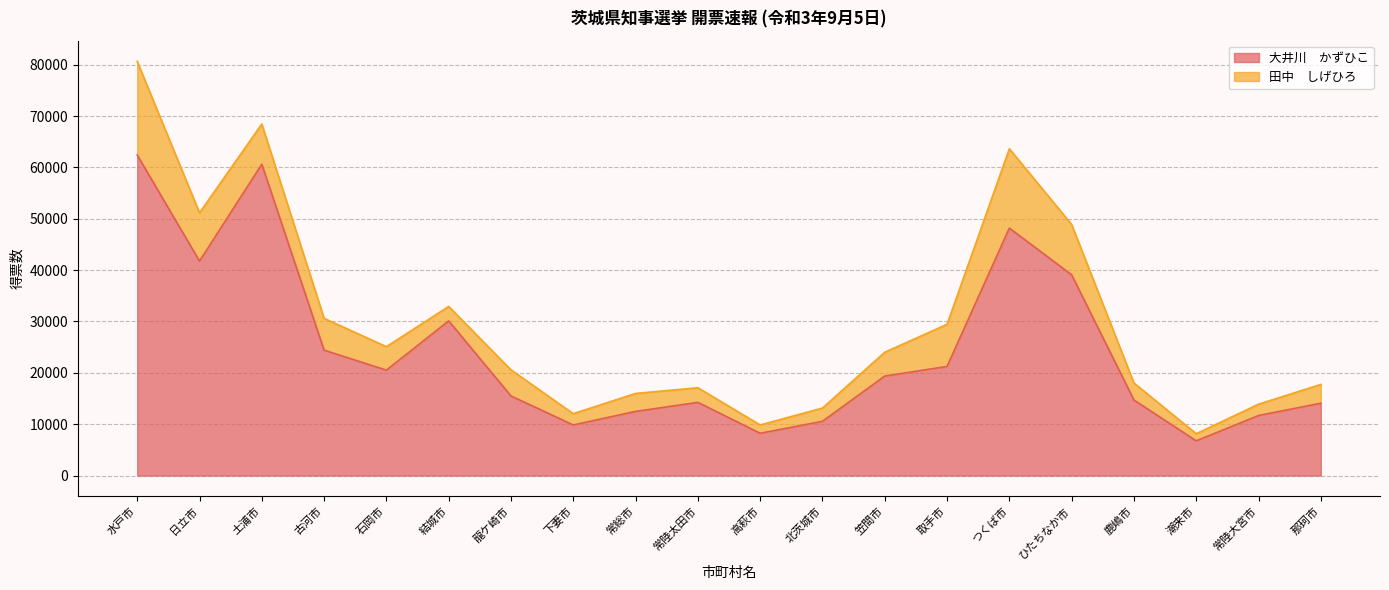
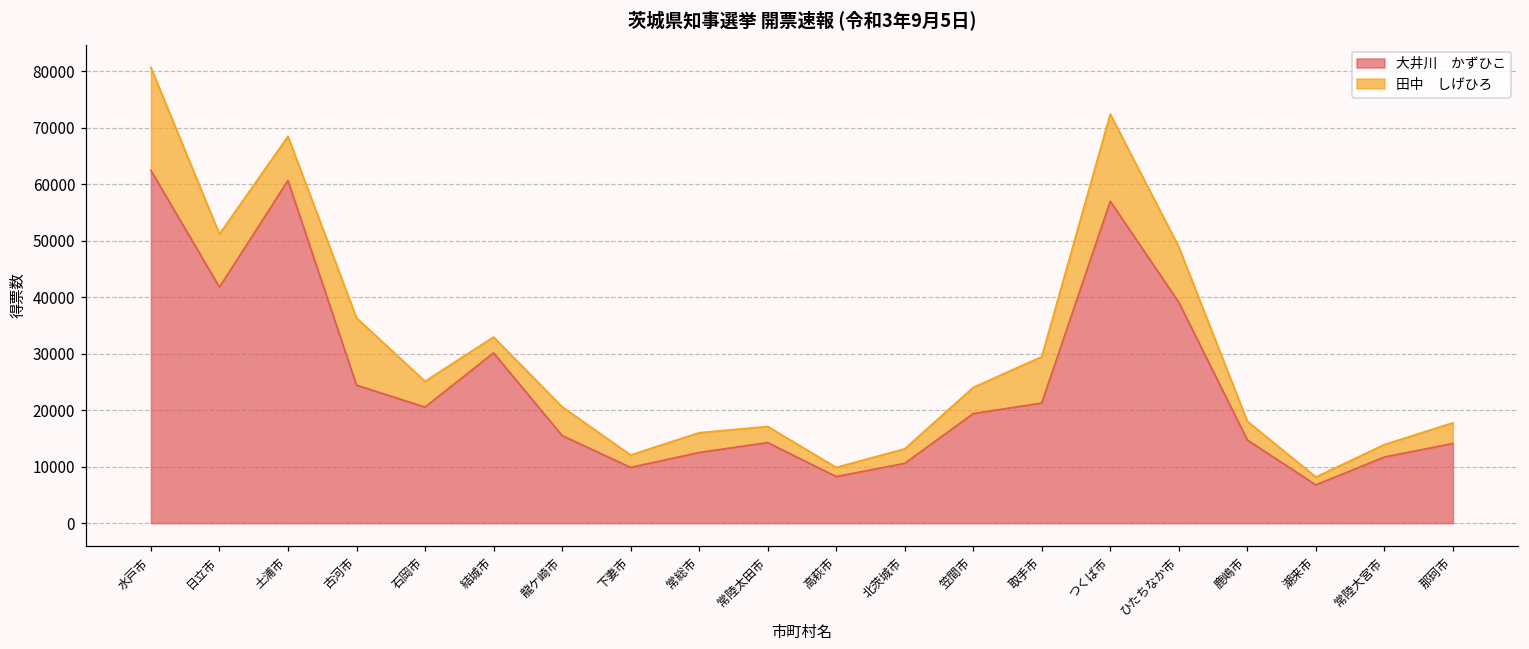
田中 しげひろ, 古河市: 6000 -> 12000
大井川 かずひこ, つくば市: 48000 -> 57000
